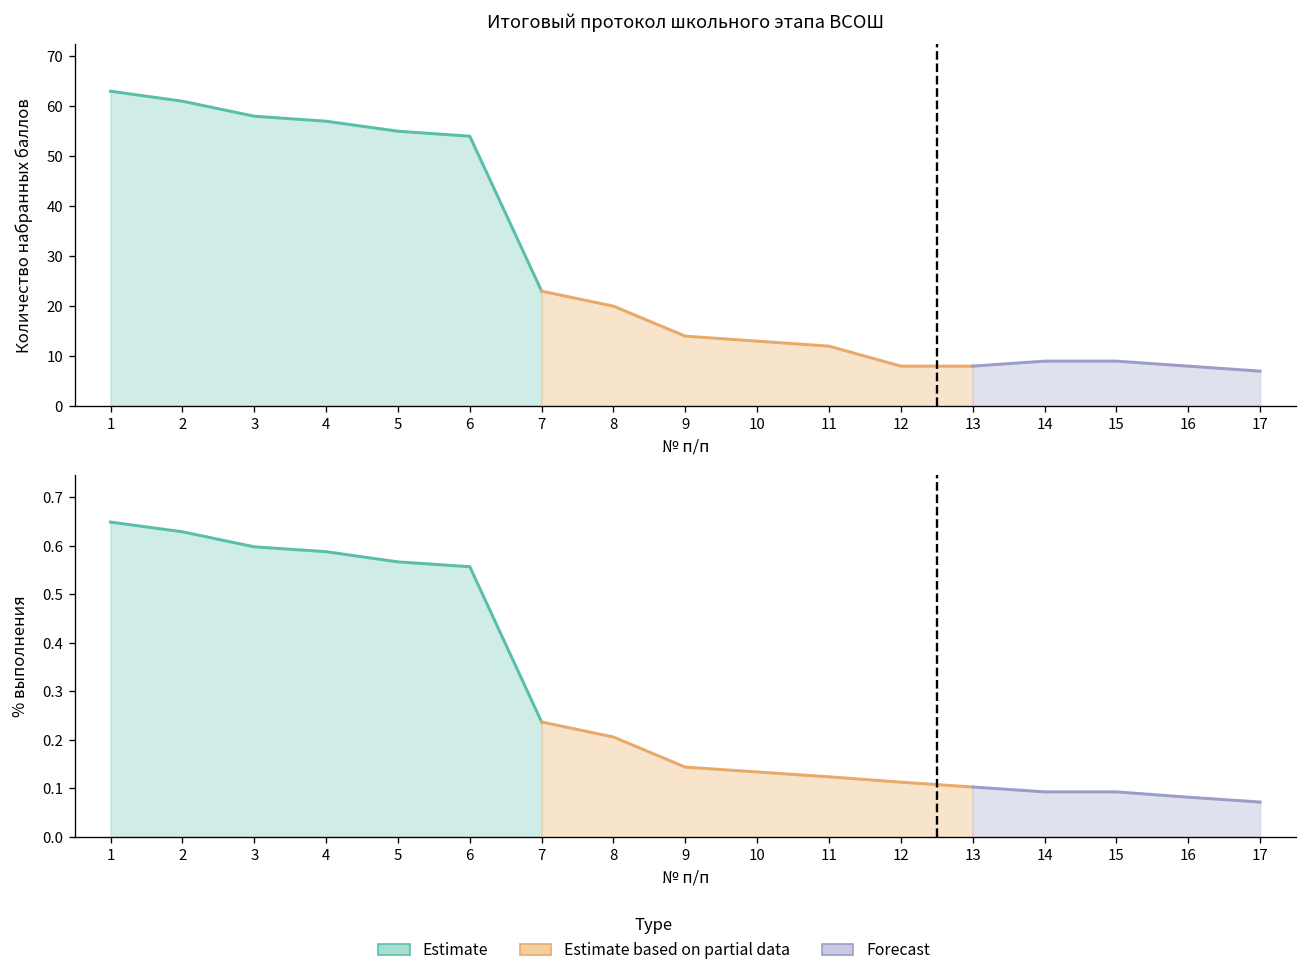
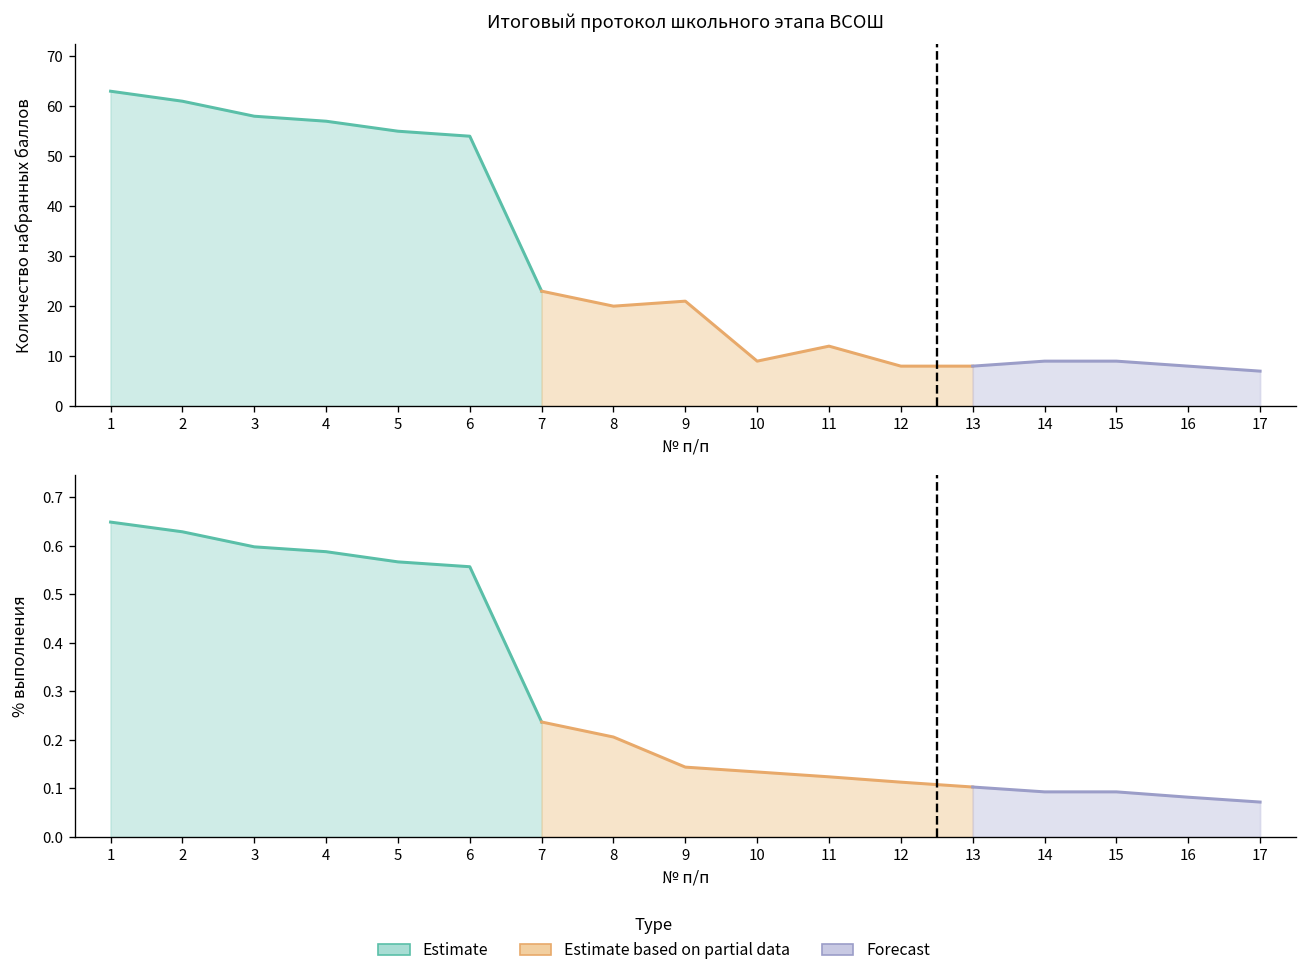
Итоговый протокол школьного этапа ВСОШ, Estimate based on partial data, 9: 14 -> 21
Итоговый протокол школьного этапа ВСОШ, Estimate based on partial data, 10: 13 -> 9
